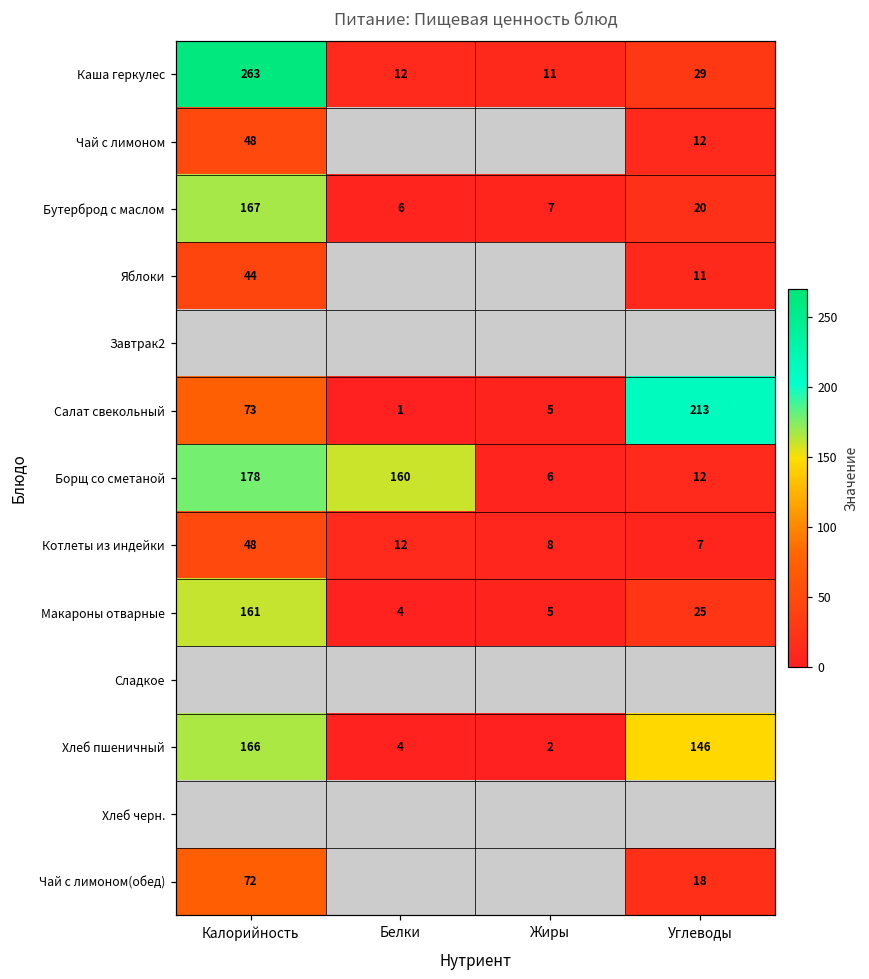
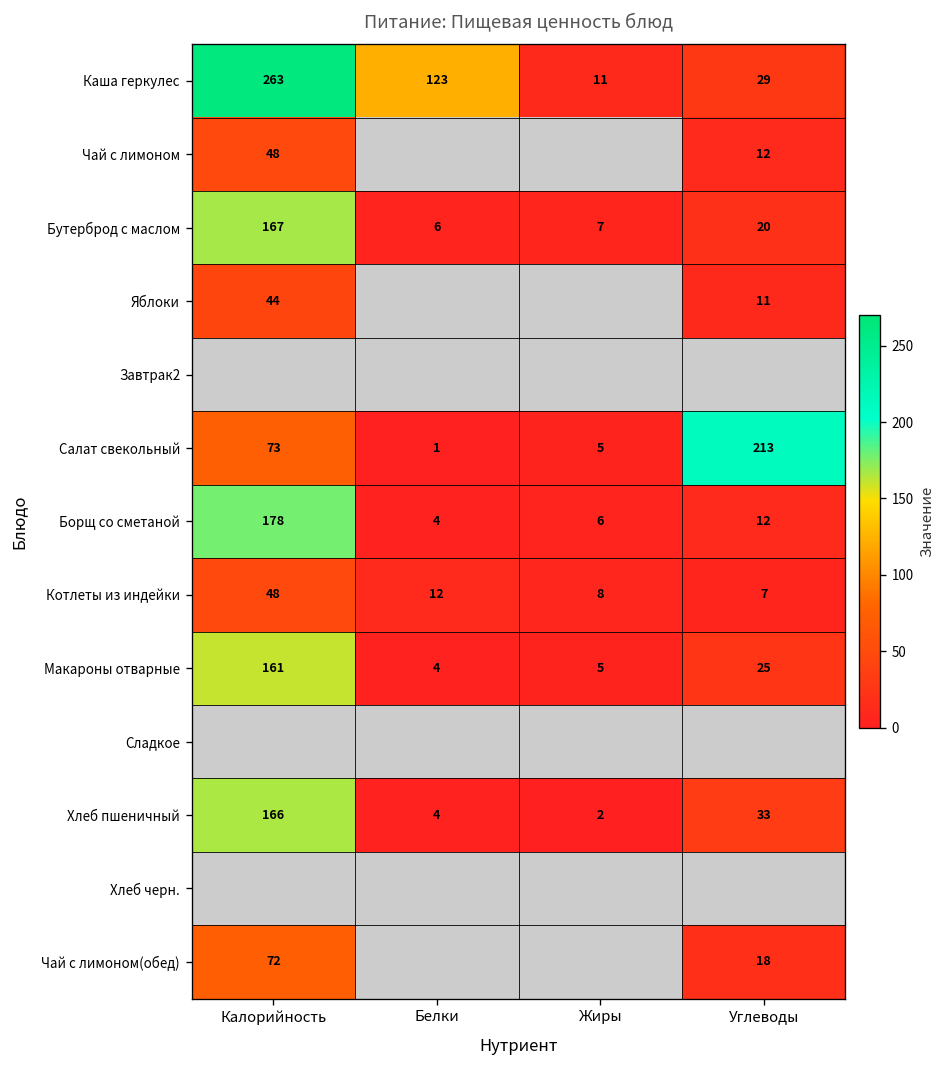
Каша геркулес, Белки: 12 -> 123
Борщ со сметаной, Белки: 160 -> 4
Хлеб пшеничный, Углеводы: 146 -> 33
